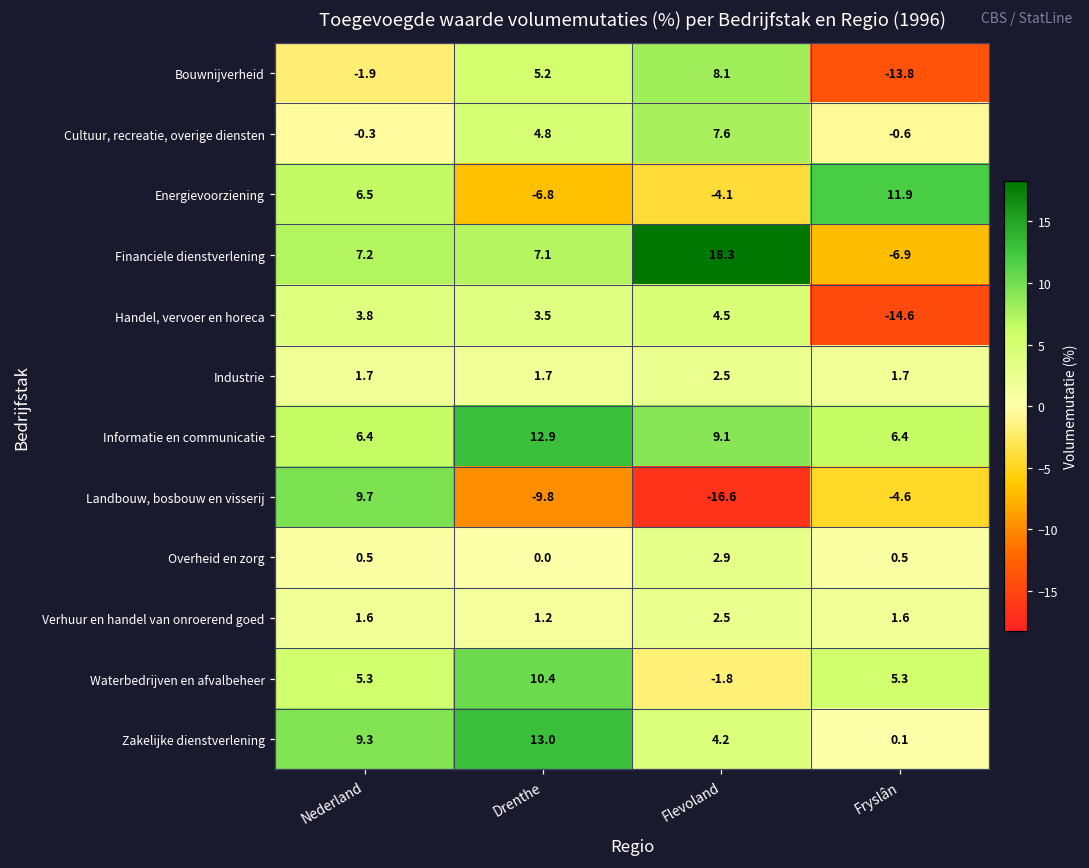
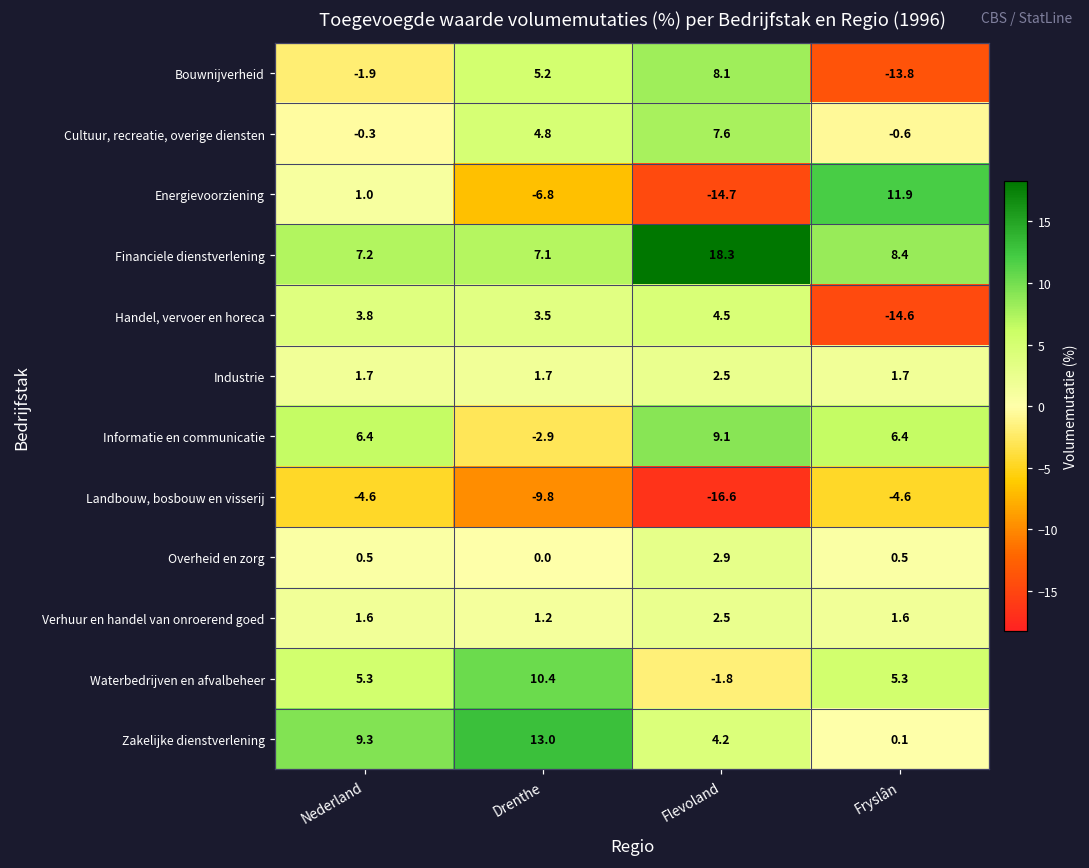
Energievoorziening, Nederland: 6.5 -> 1.0
Energievoorziening, Flevoland: -4.1 -> -14.7
Financiele dienstverlening, Fryslân: -6.9 -> 8.4
Informatie en communicatie, Drenthe: 12.9 -> -2.9
Landbouw, bosbouw en visserij, Nederland: 9.7 -> -4.6
